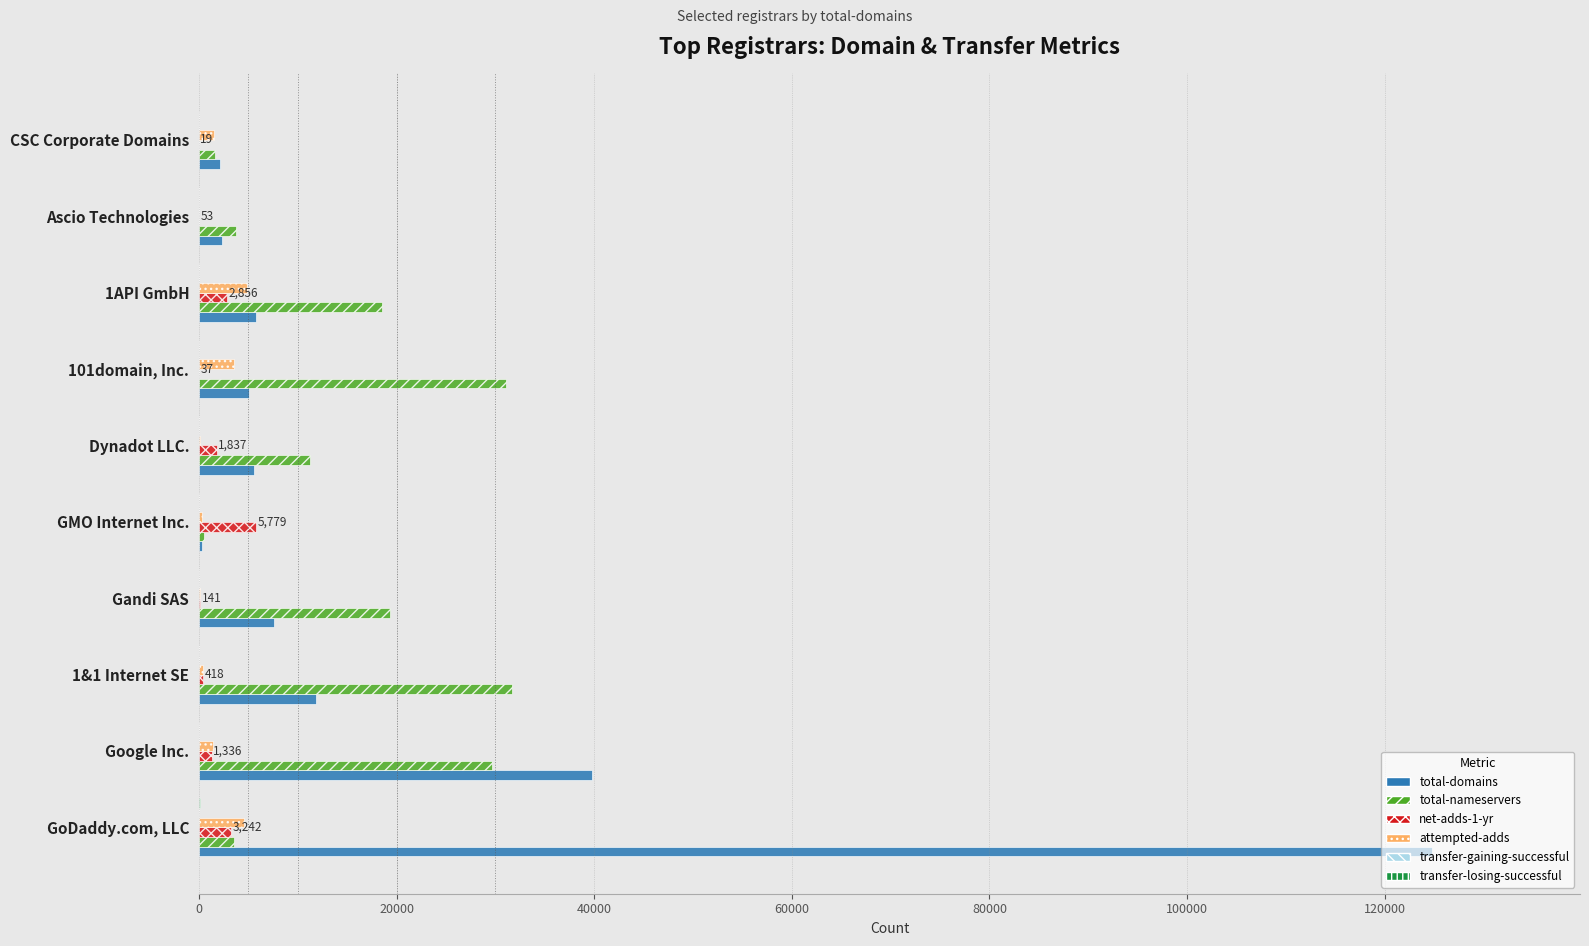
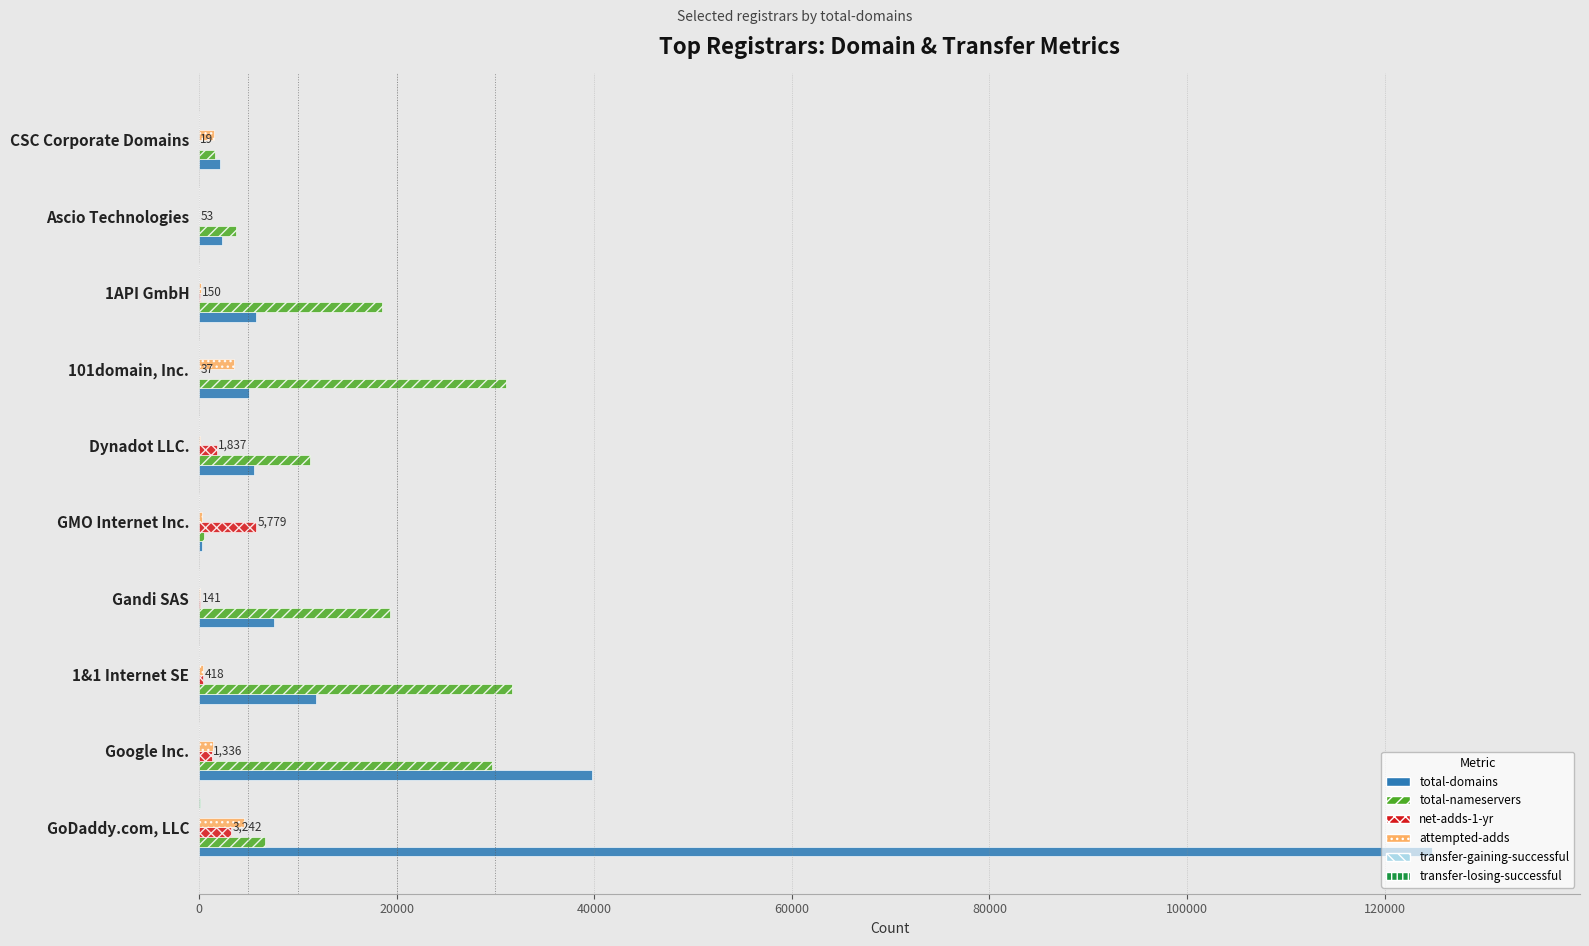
attempted-adds, 1API GmbH: 5000 -> 0
net-adds-1-yr, 1API GmbH: 2,856 -> 150
total-nameservers, GoDaddy.com, LLC: 4000 -> 7000
